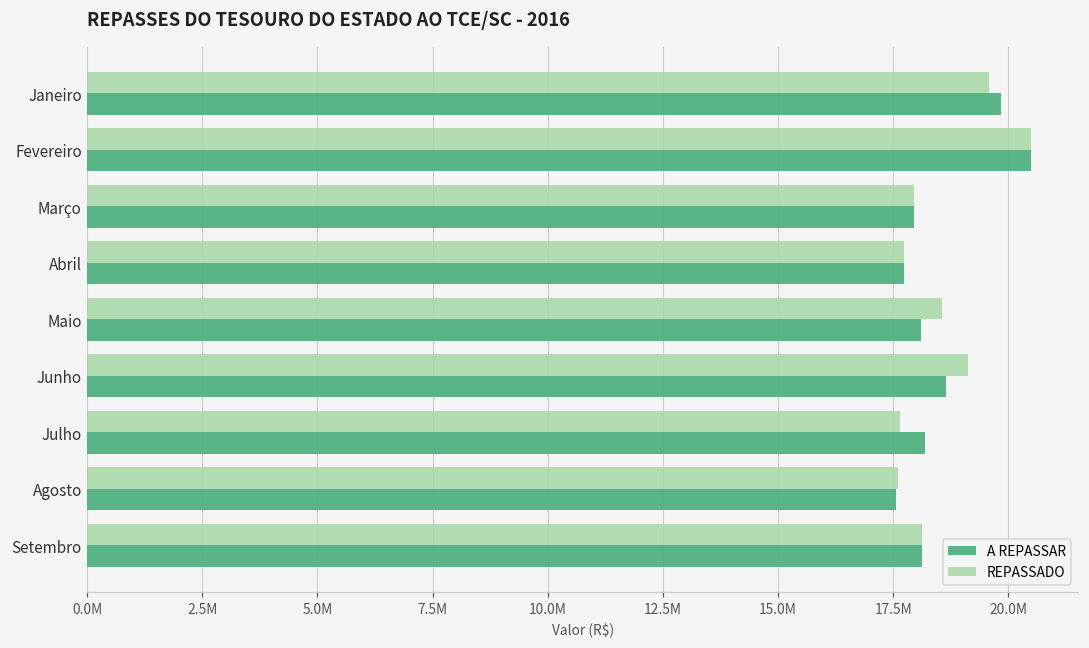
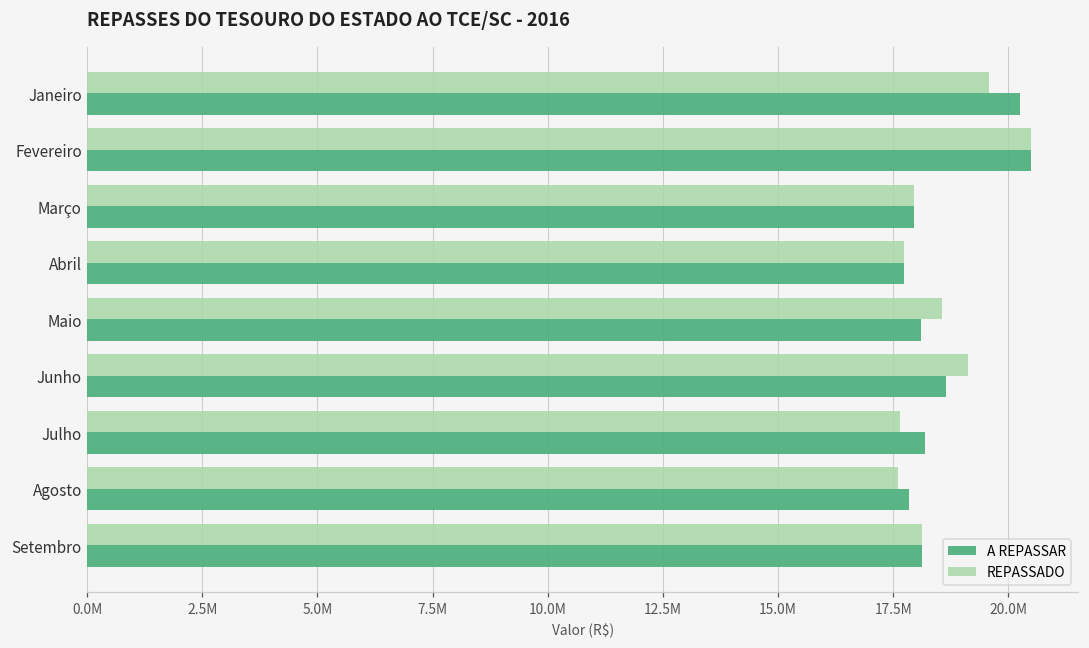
A REPASSAR, Janeiro: 19800000 -> 20300000
A REPASSAR, Agosto: 17600000 -> 17800000
